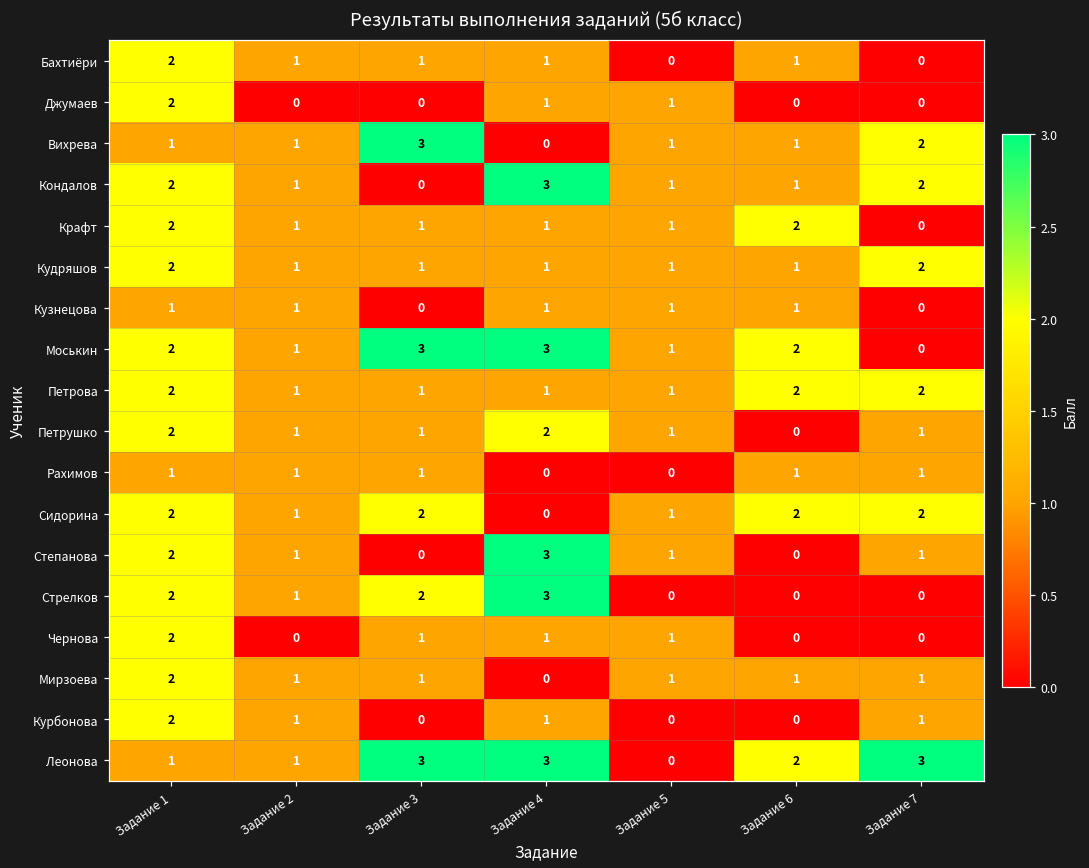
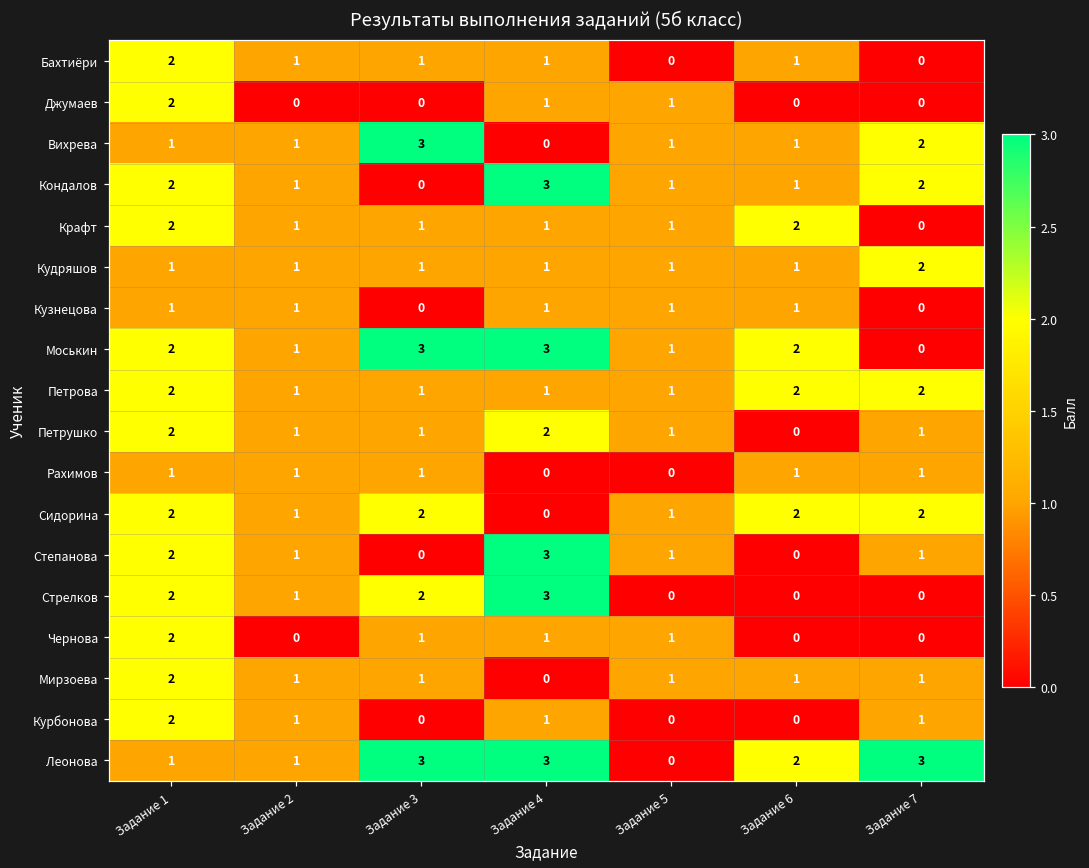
Кудряшов, Задание 1: 2 -> 1
